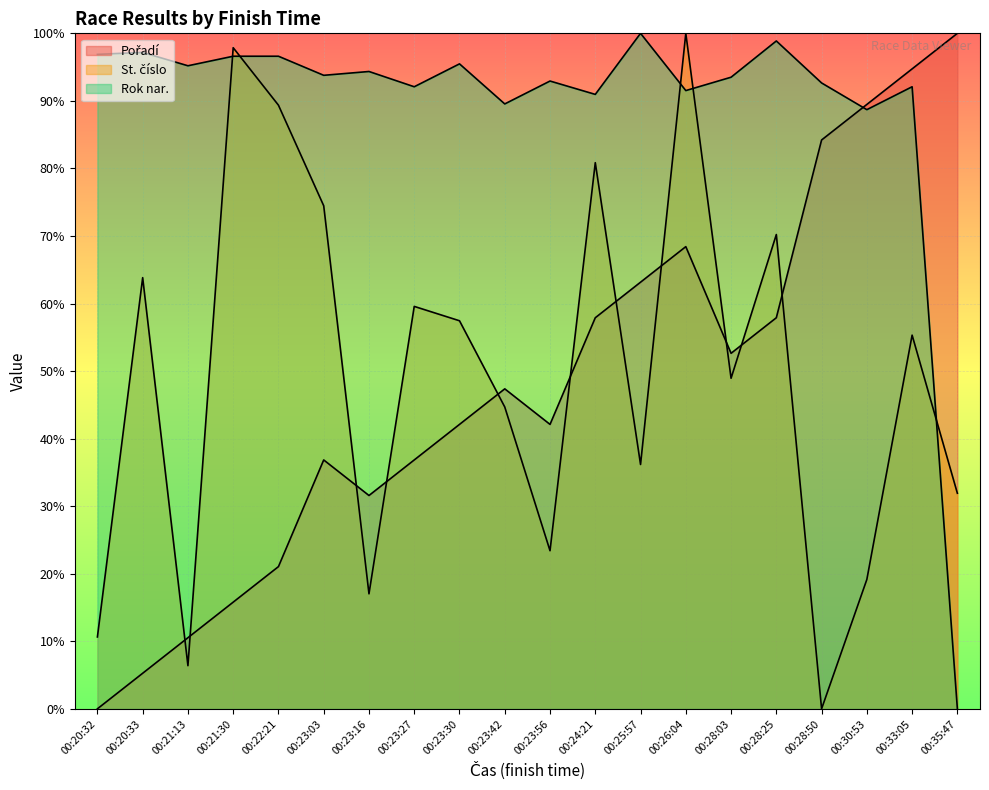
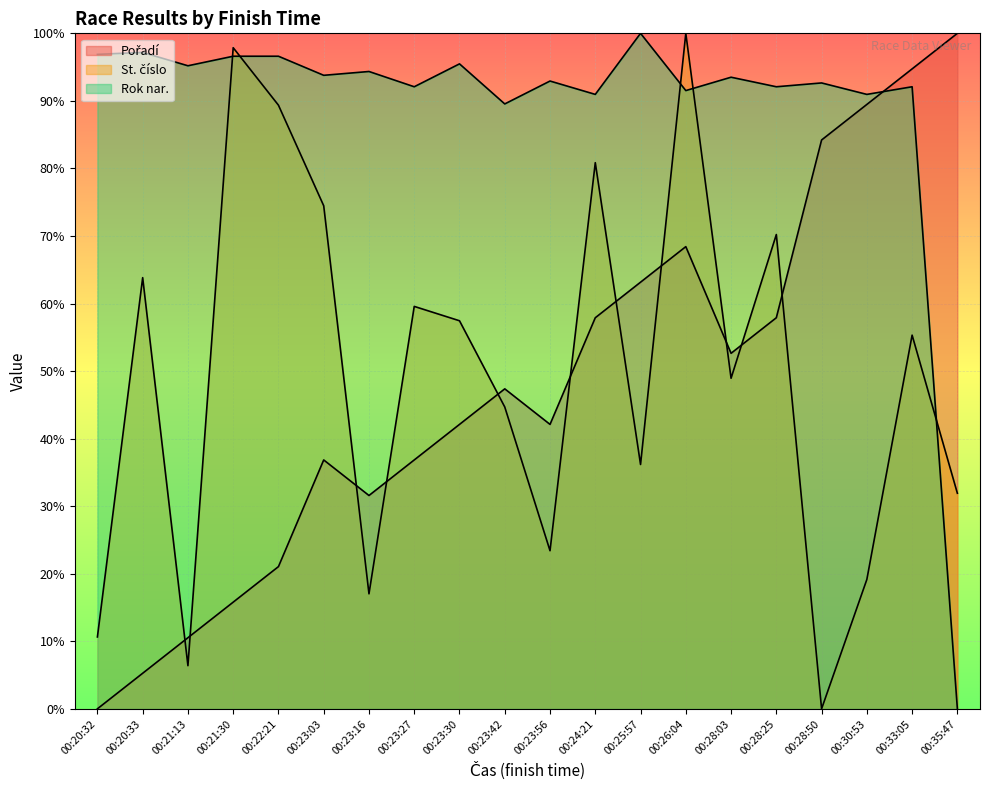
Rok nar., 00:28:25: 99% -> 92%
Rok nar., 00:30:53: 89% -> 91%
